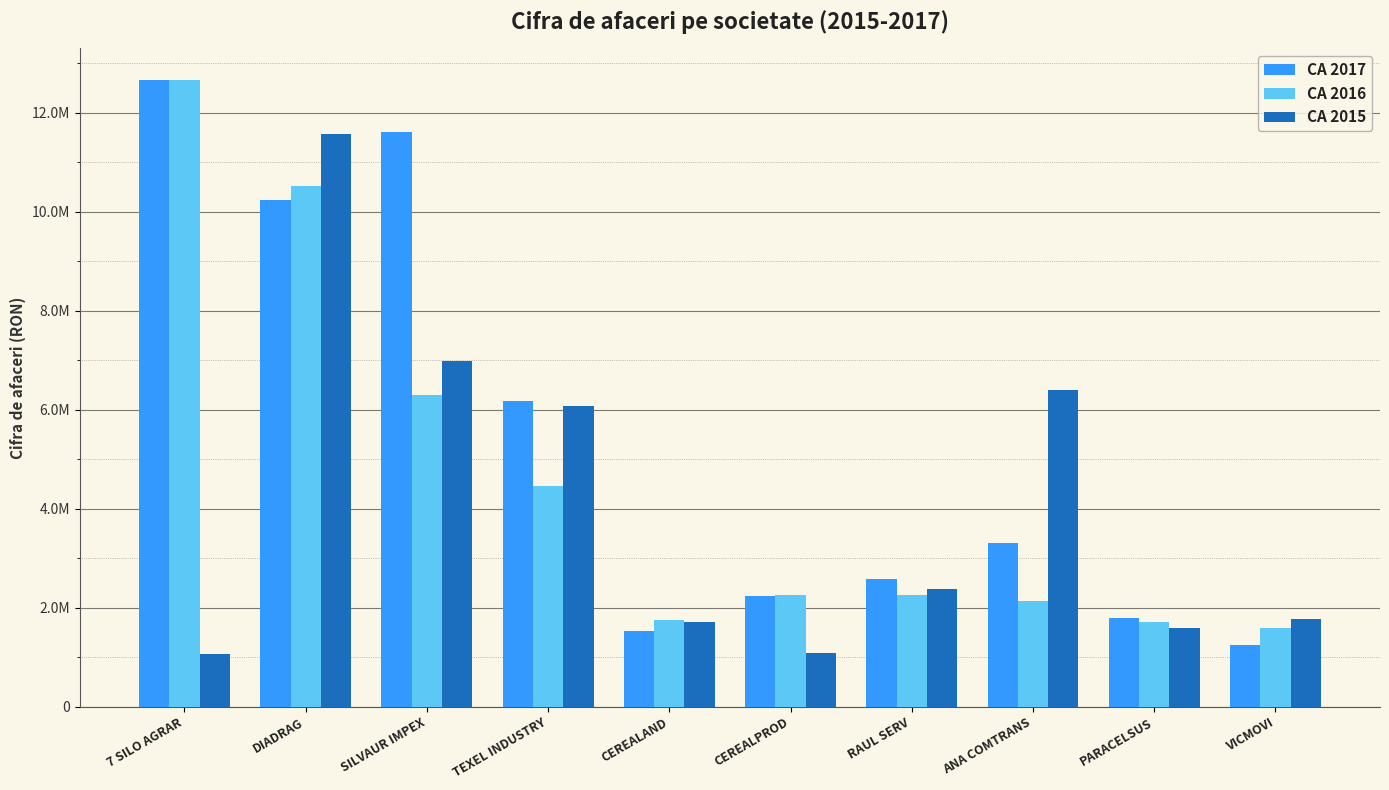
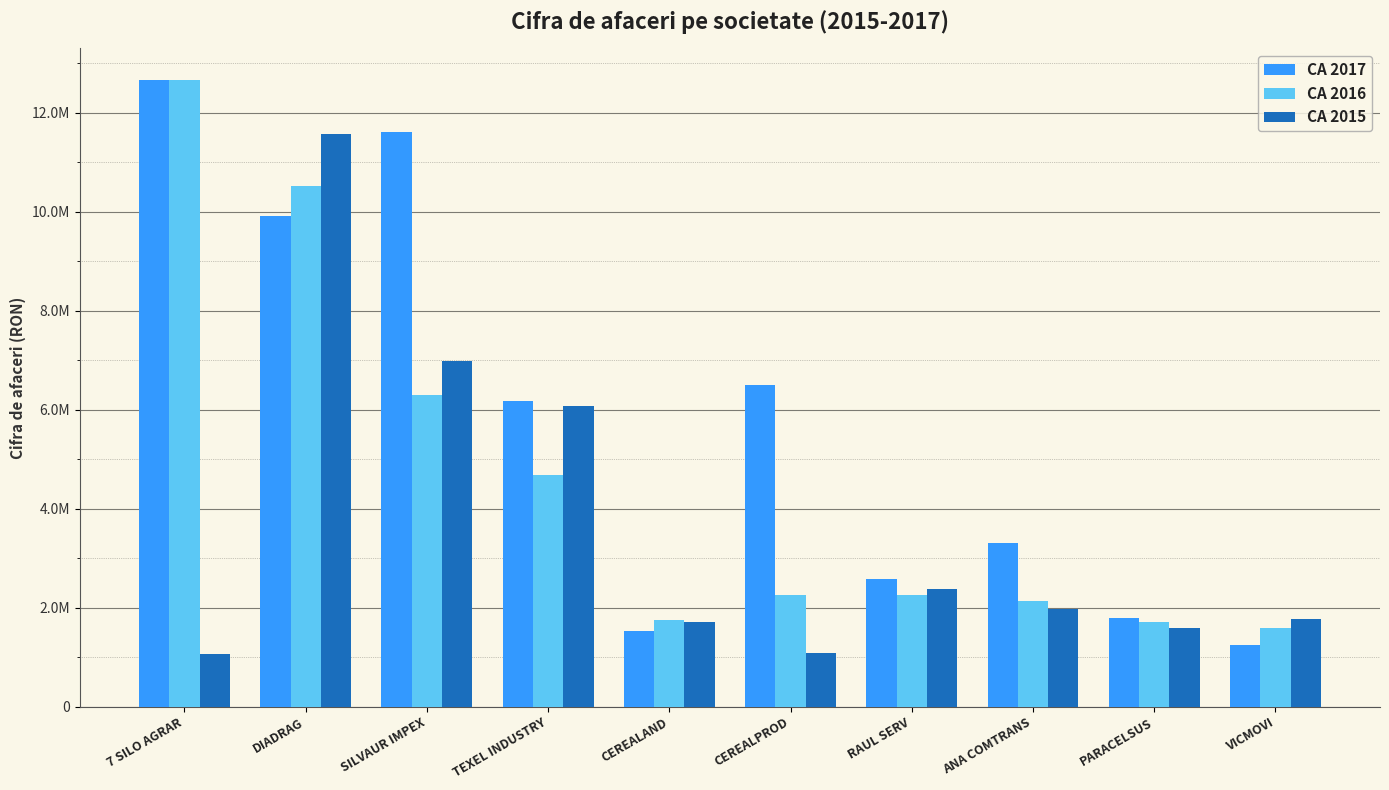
CA 2017, DIADRAG: 10200000 -> 9900000
CA 2016, TEXEL INDUSTRY: 4500000 -> 4700000
CA 2017, CEREALPROD: 2200000 -> 6500000
CA 2015, ANA COMTRANS: 6400000 -> 2000000
